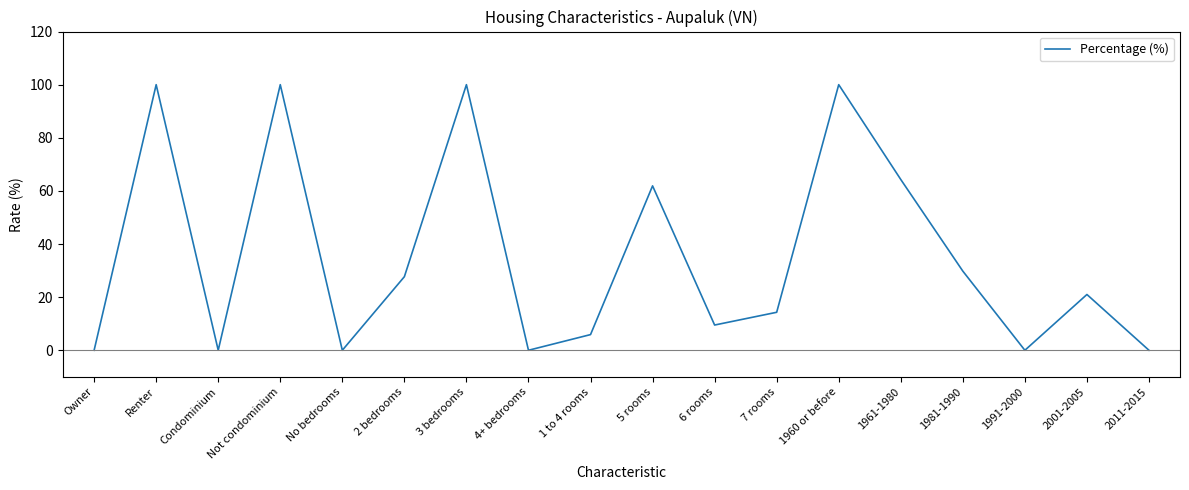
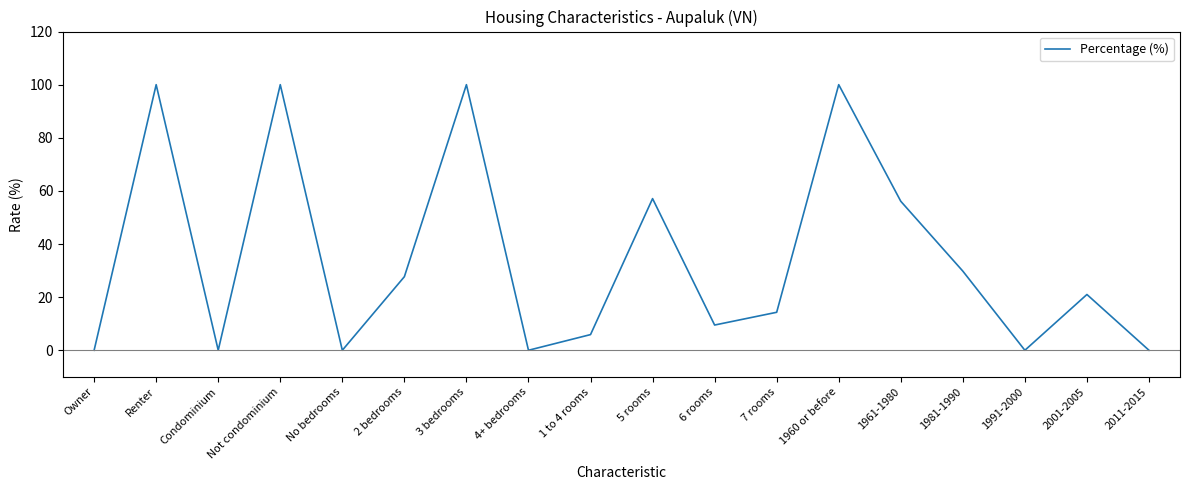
5 rooms: 62 -> 57
1961-1980: 64 -> 56
